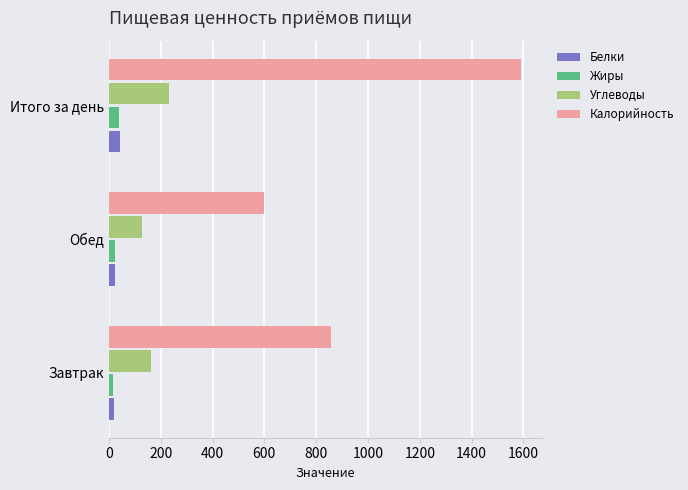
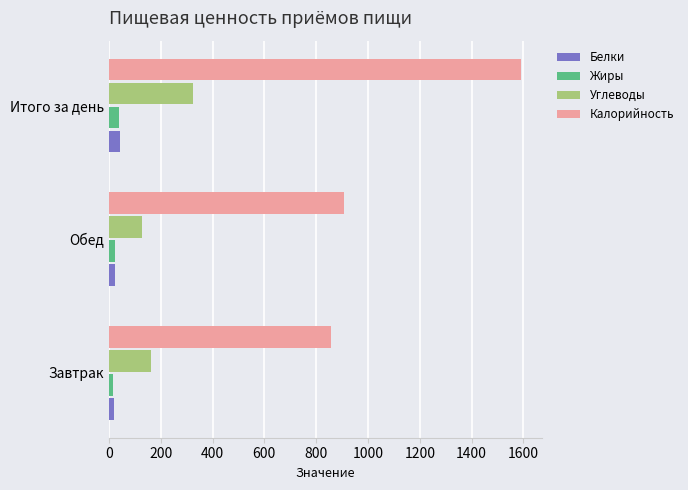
Углеводы, Итого за день: 230 -> 330
Калорийность, Обед: 600 -> 910
